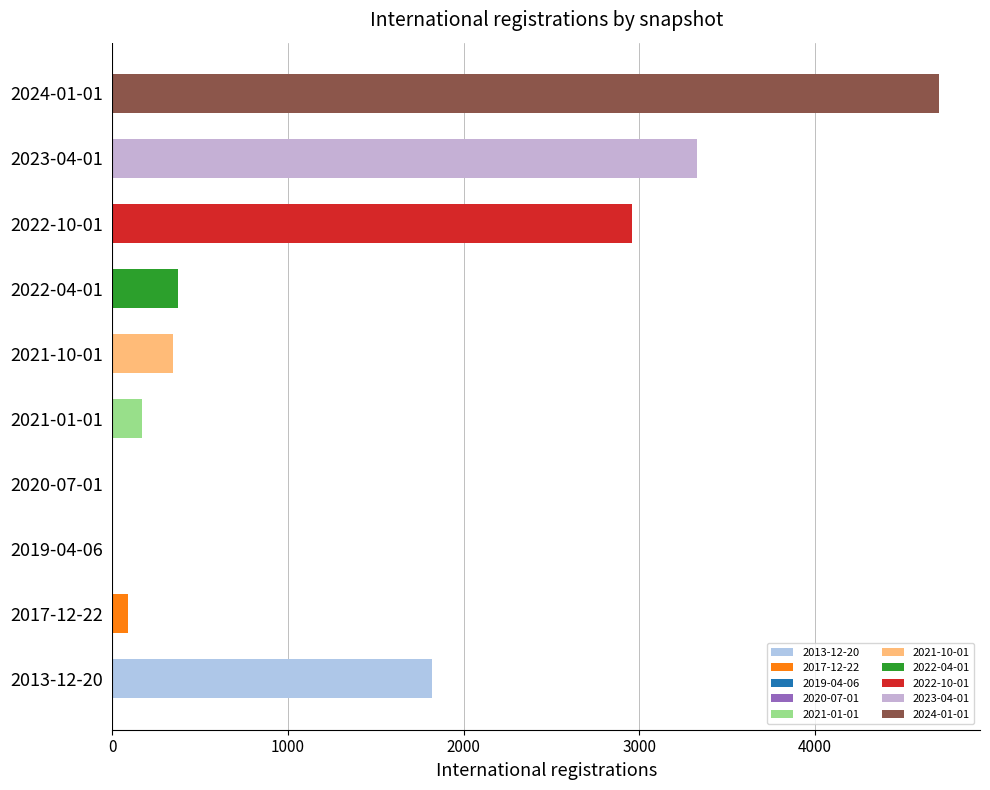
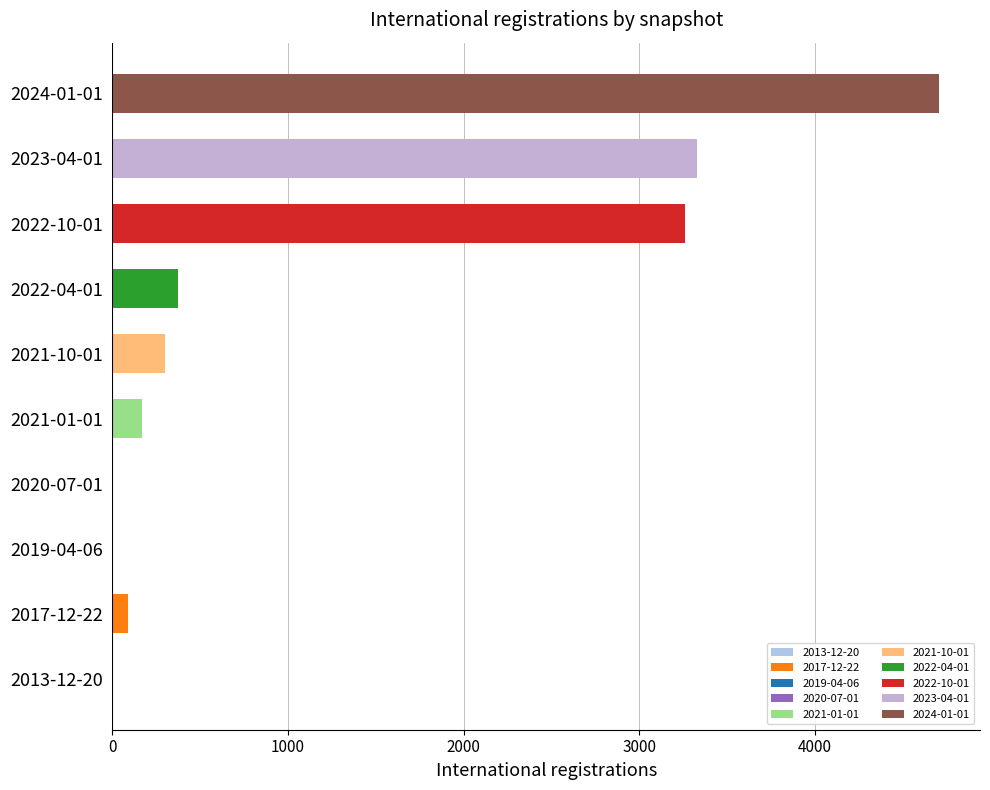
2022-10-01: 2960 -> 3260
2021-10-01: 350 -> 300
2013-12-20: 1820 -> 0
